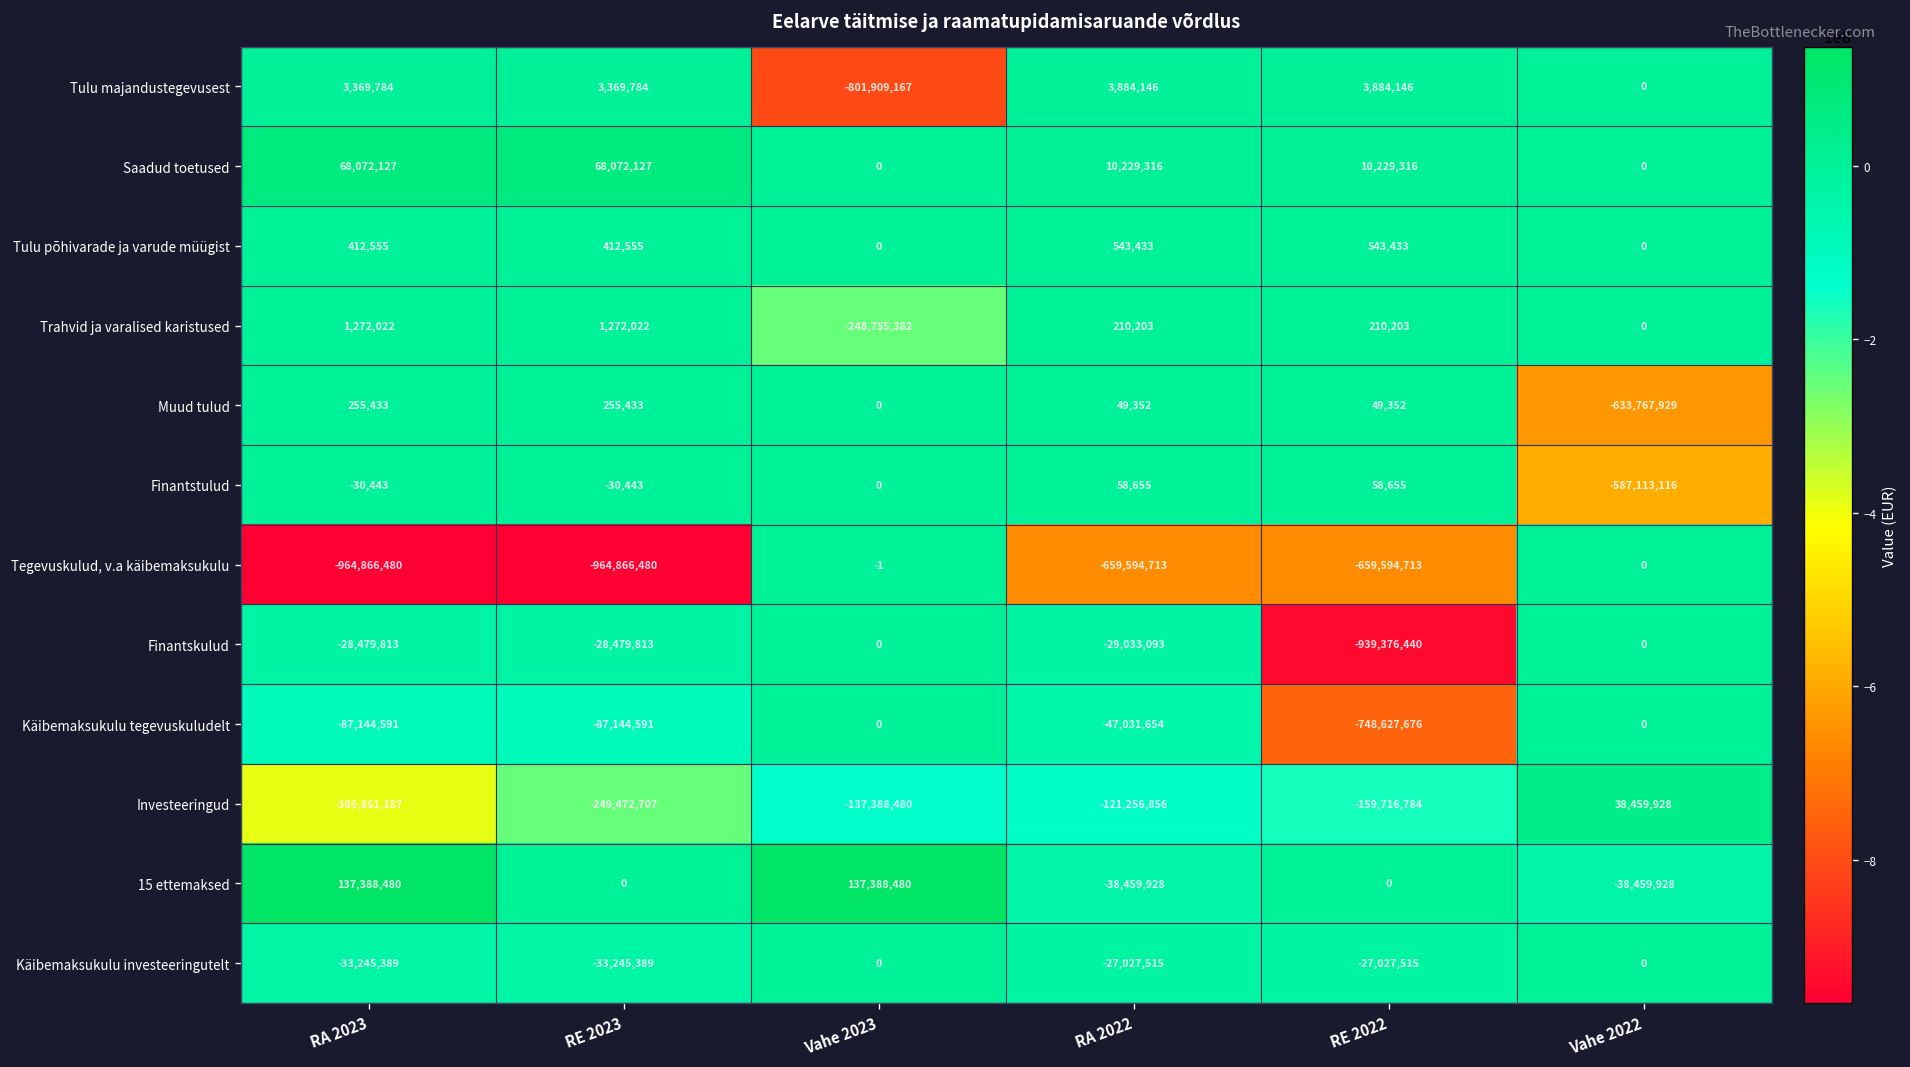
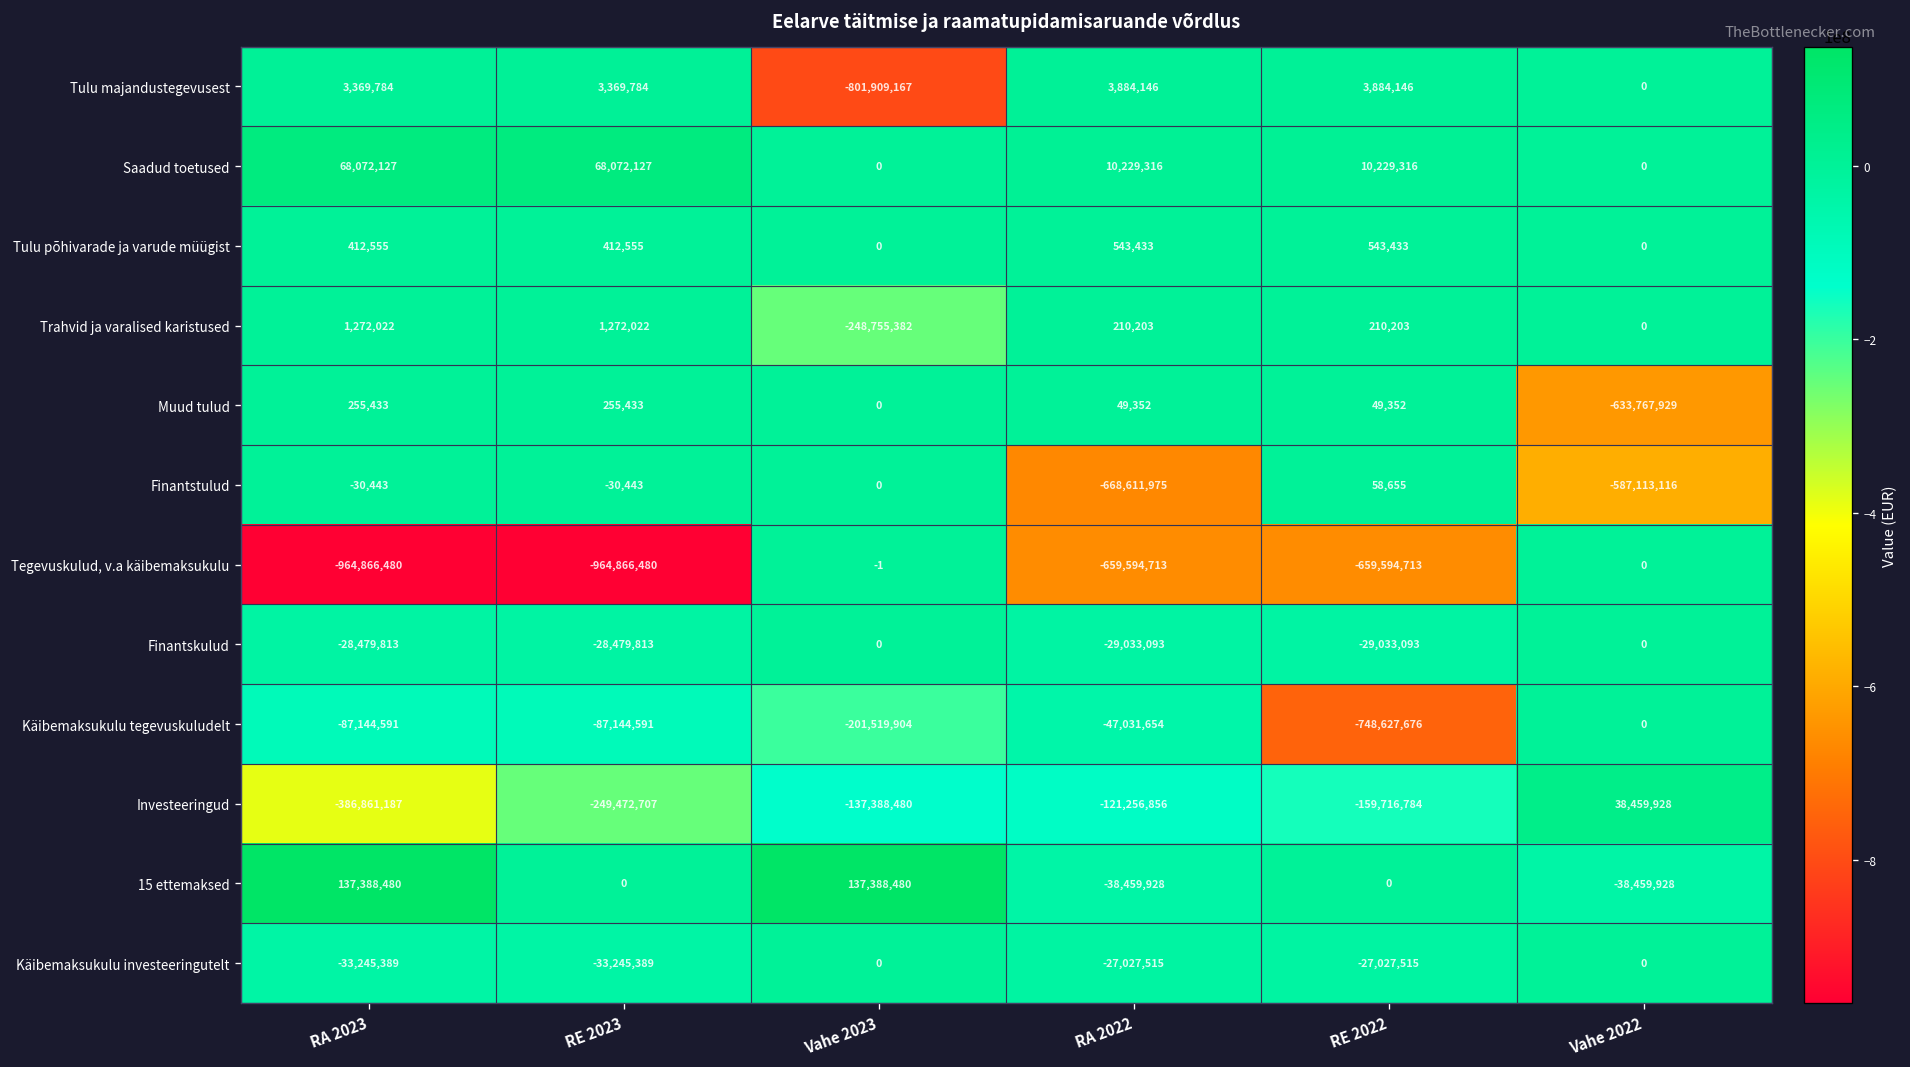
Finantstulud, RA 2022: 58,655 -> -668,611,975
Finantskulud, RE 2022: -939,376,440 -> -29,033,093
Käibemaksukulu tegevuskuludelt, Vahe 2023: 0 -> -201,519,904
